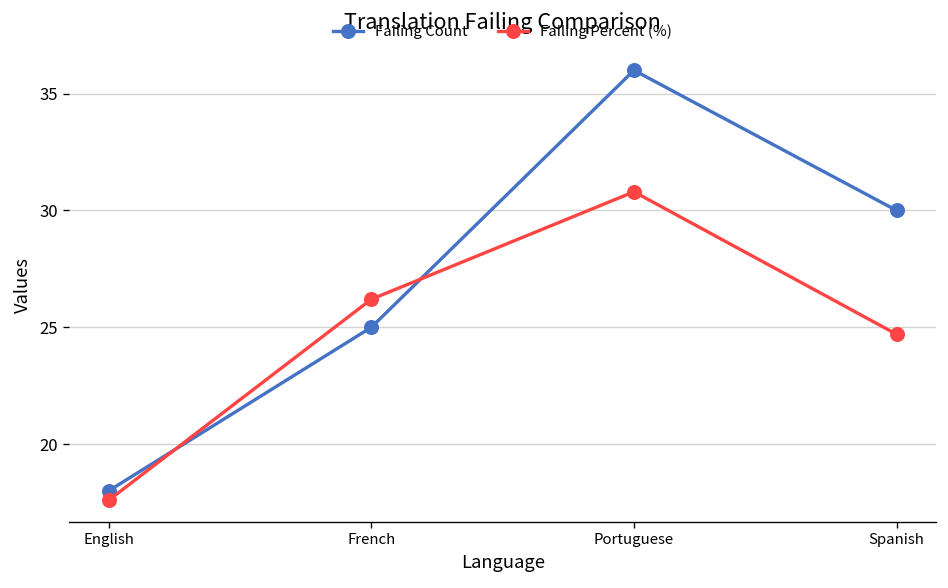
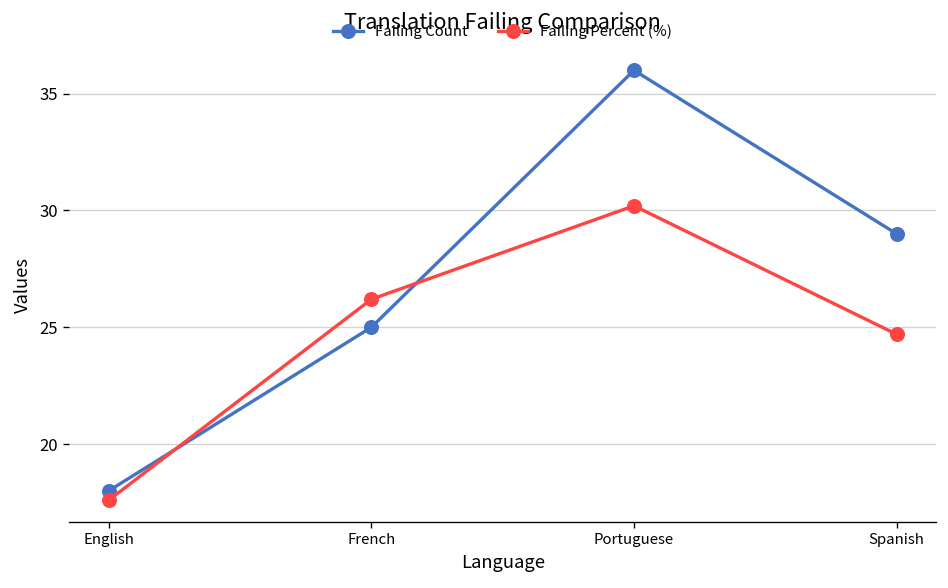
Failing Percent (%), Portuguese: 30.8 -> 30.2
Failing Count, Spanish: 30 -> 29
